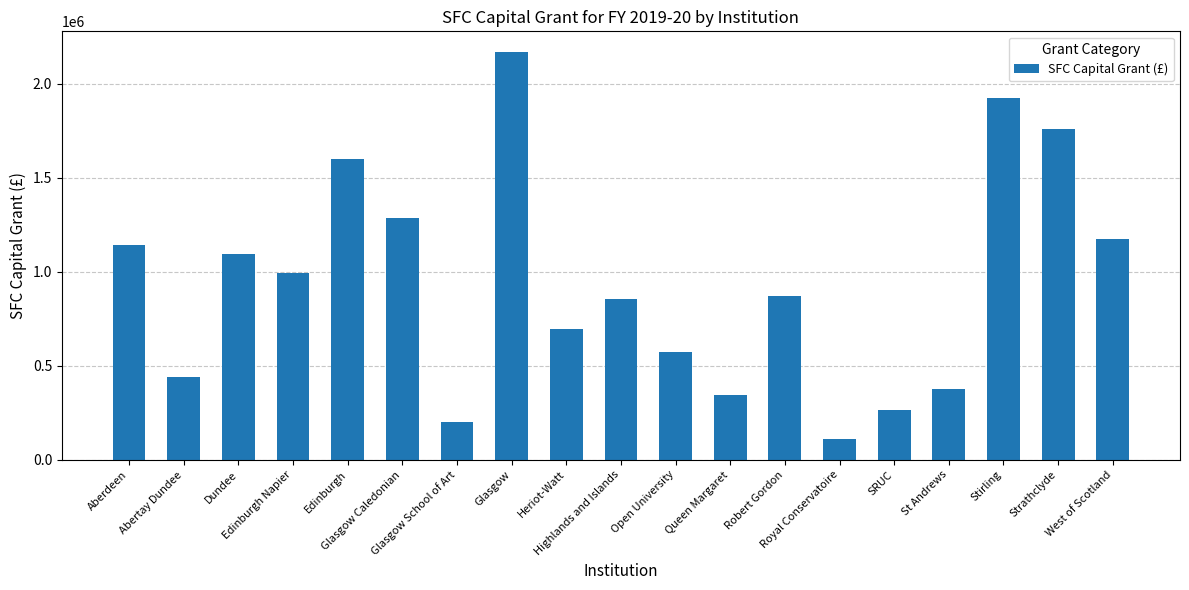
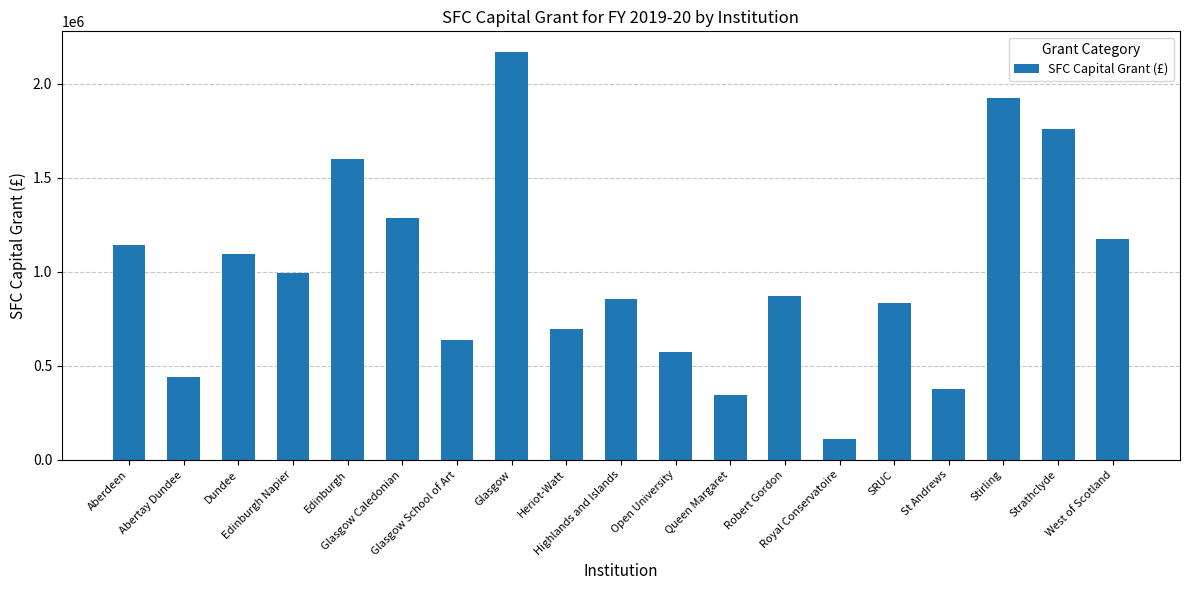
Glasgow School of Art: 200000 -> 640000
SRUC: 260000 -> 830000
